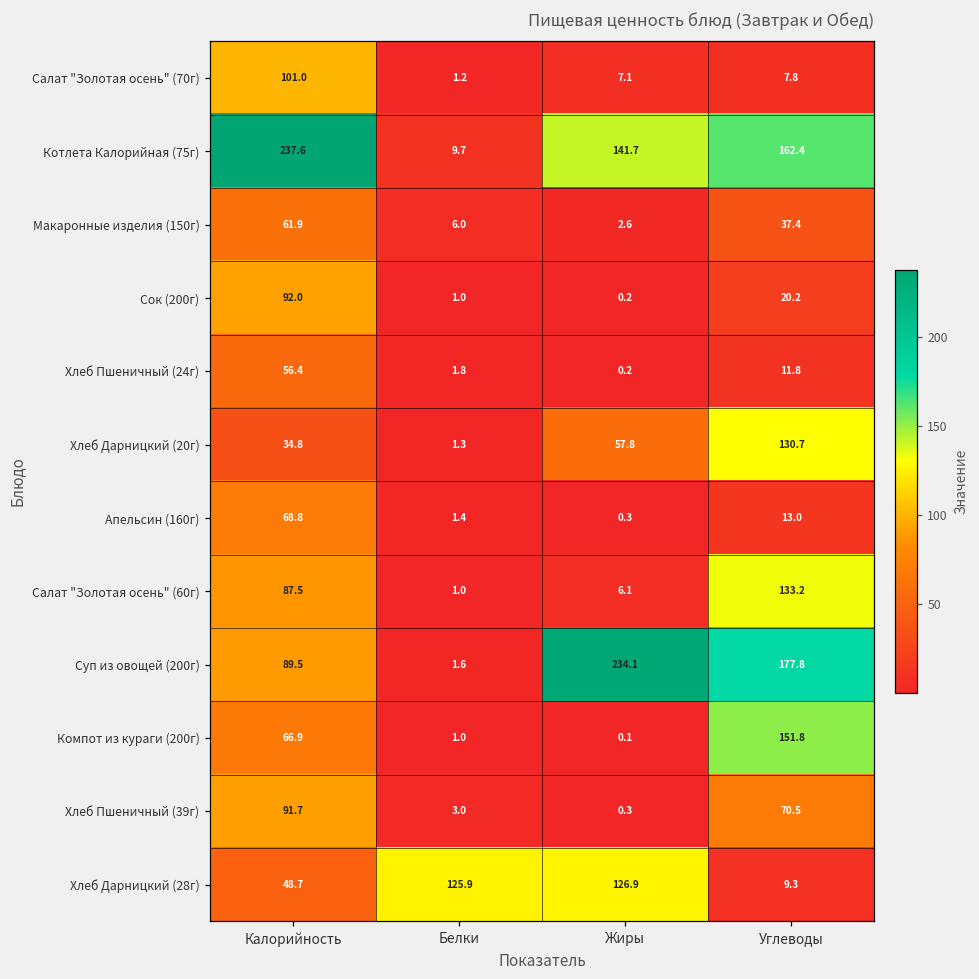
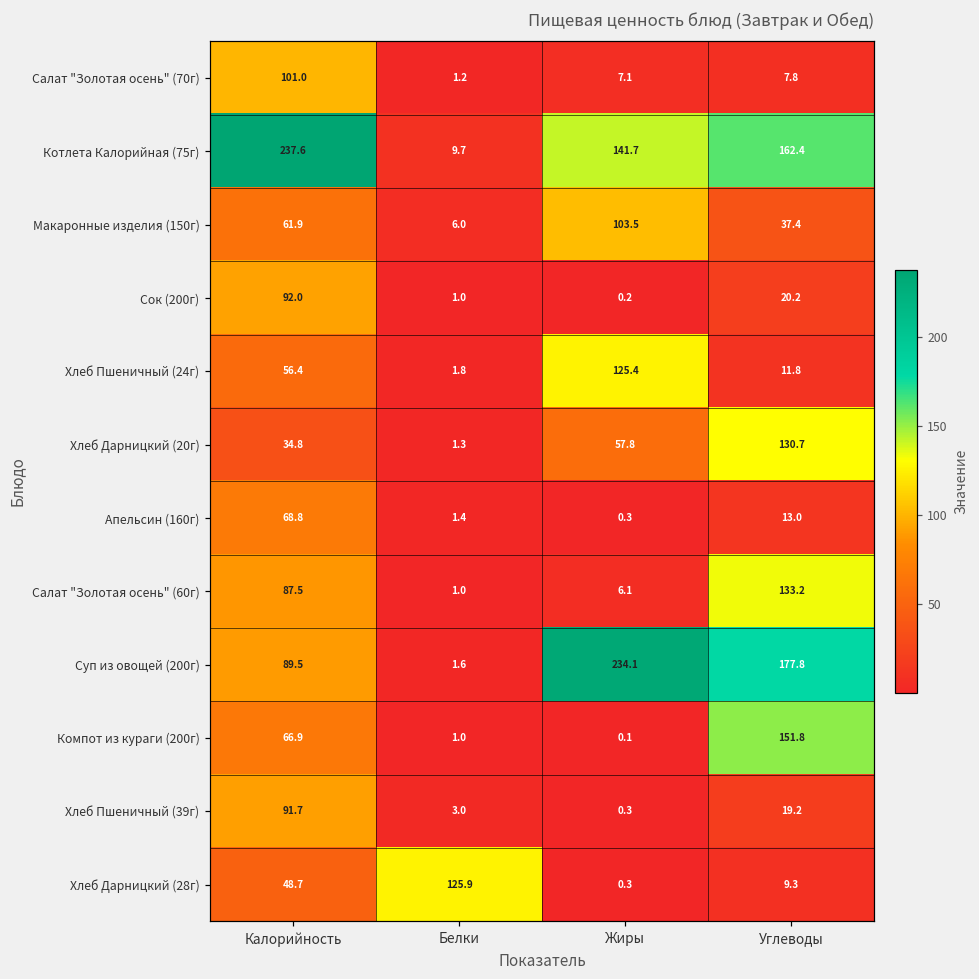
Макаронные изделия (150г), Жиры: 2.6 -> 103.5
Хлеб Пшеничный (24г), Жиры: 0.2 -> 125.4
Хлеб Пшеничный (39г), Углеводы: 70.5 -> 19.2
Хлеб Дарницкий (28г), Жиры: 126.9 -> 0.3
